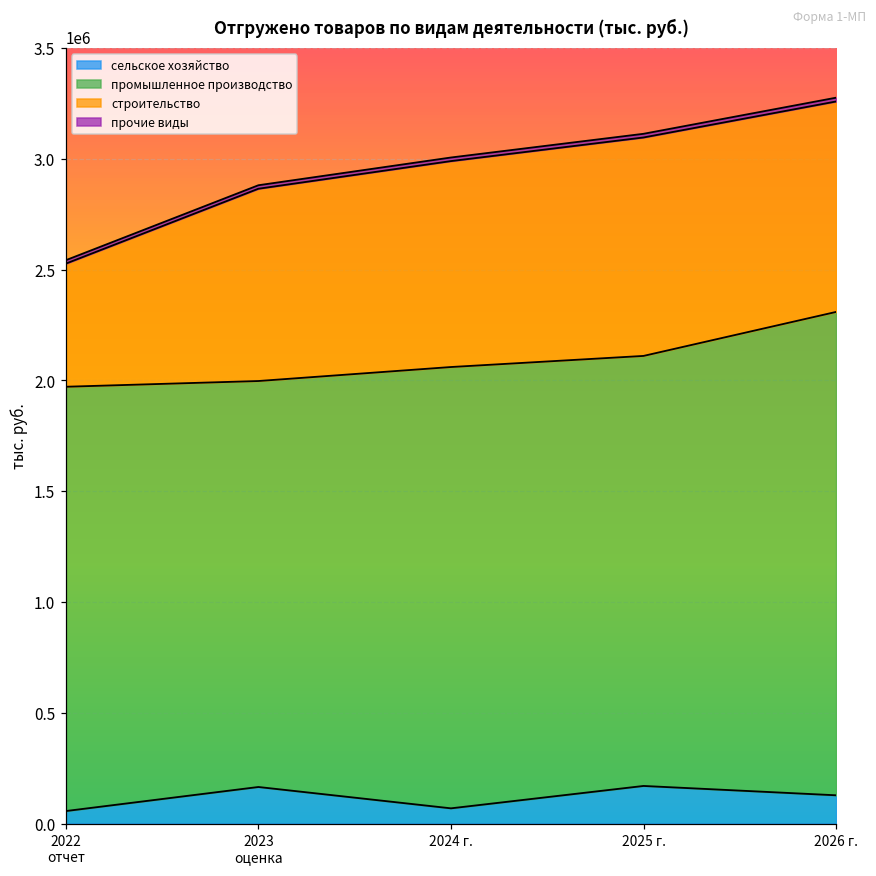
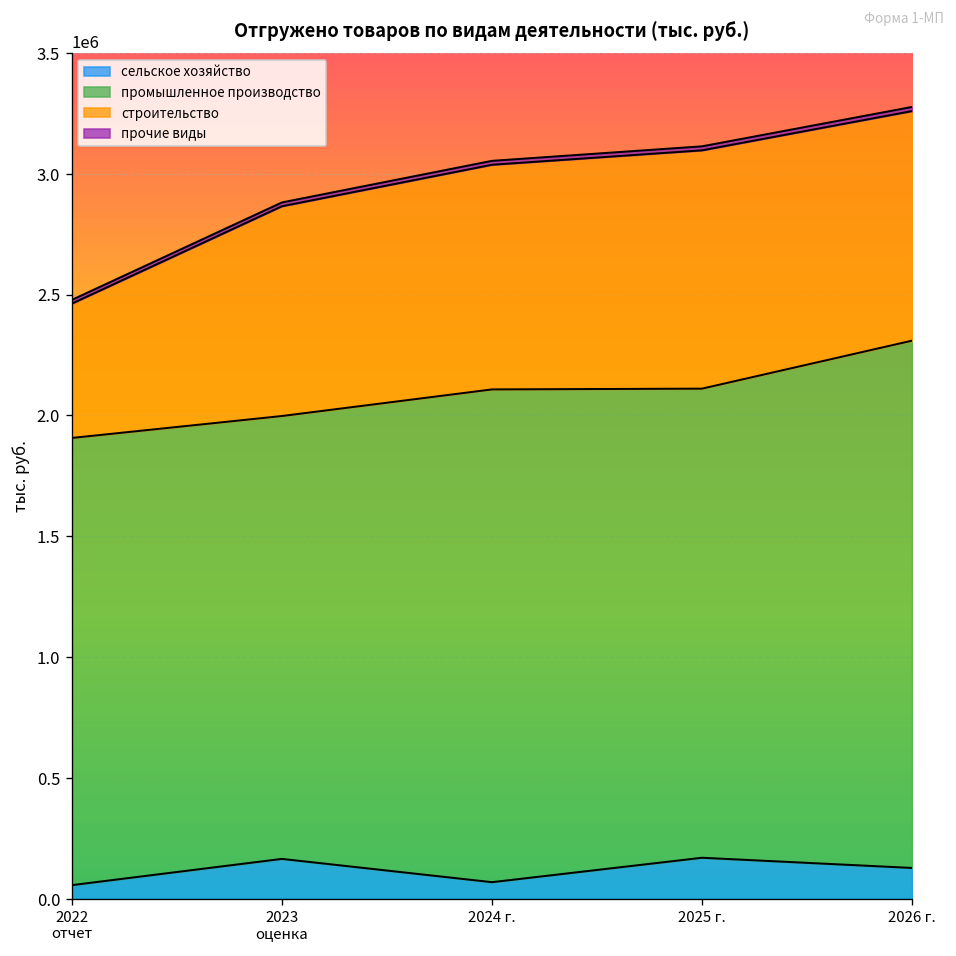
промышленное производство, 2022 отчет: 1920000 -> 1850000
промышленное производство, 2024 г.: 1990000 -> 2040000
